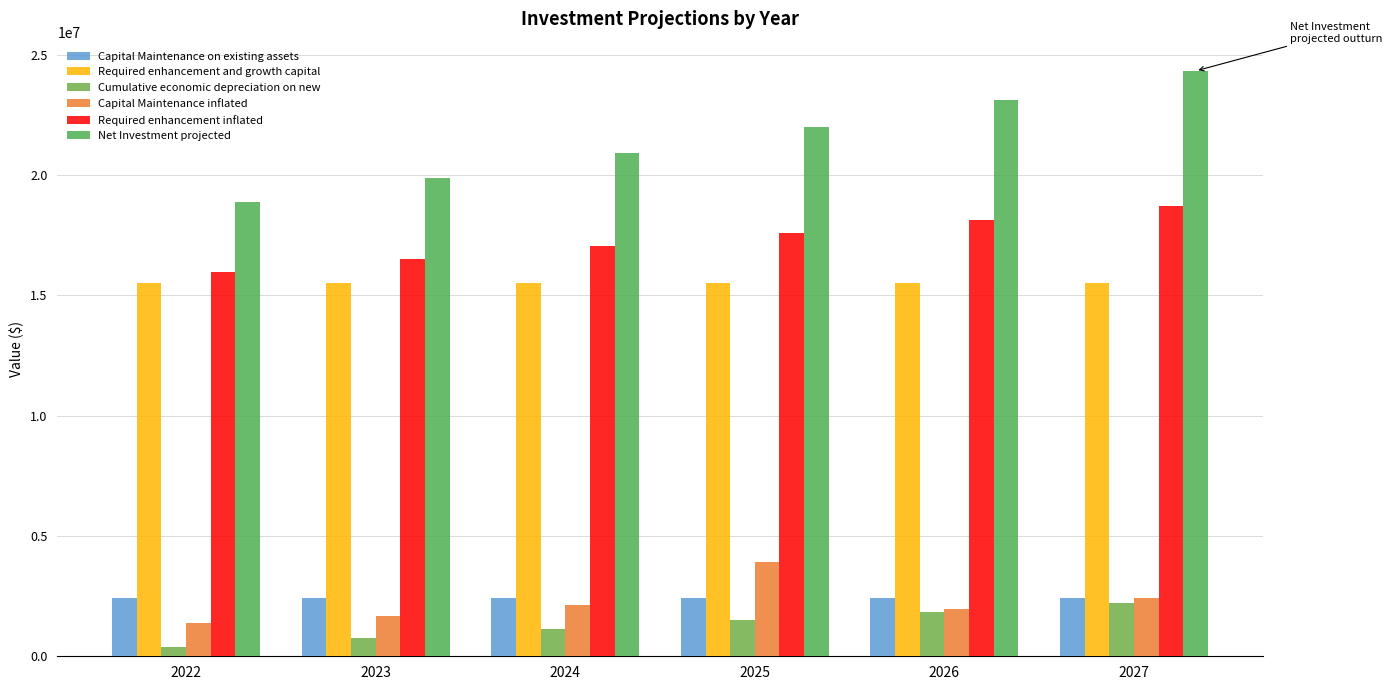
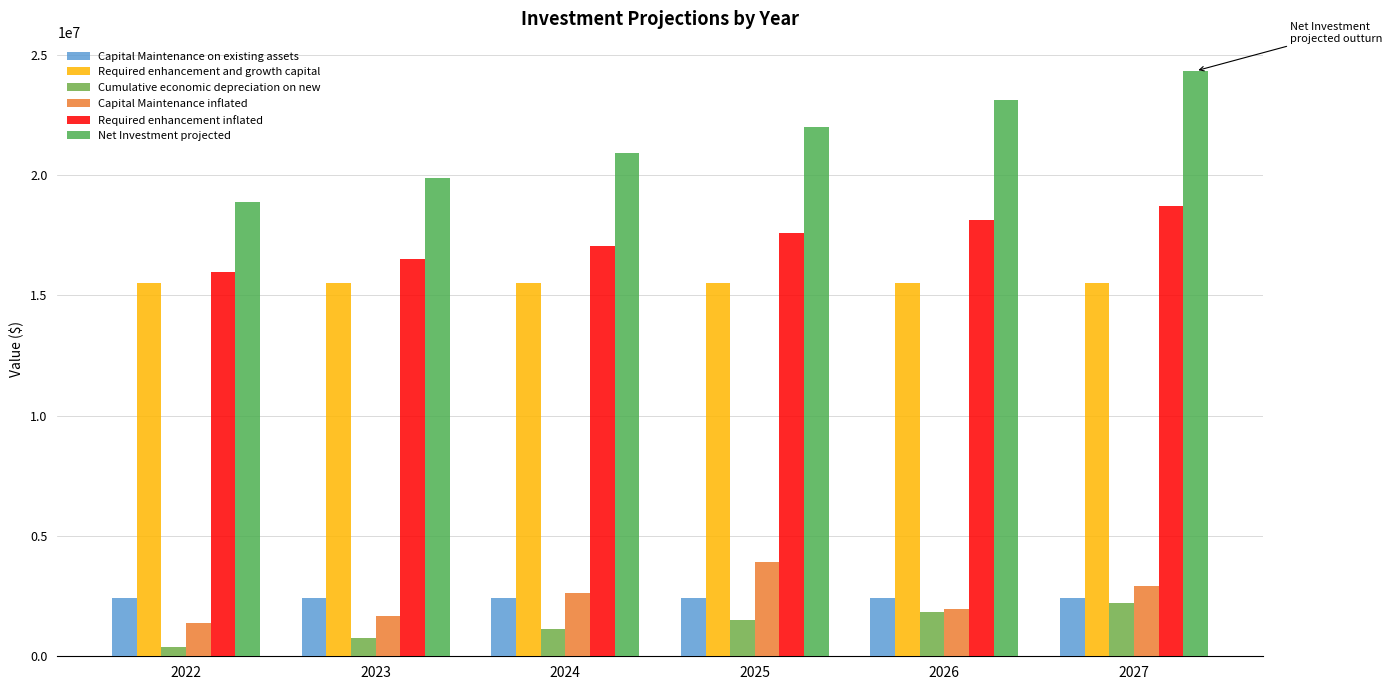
Capital Maintenance inflated, 2024: 2100000 -> 2700000
Capital Maintenance inflated, 2027: 2400000 -> 2900000
